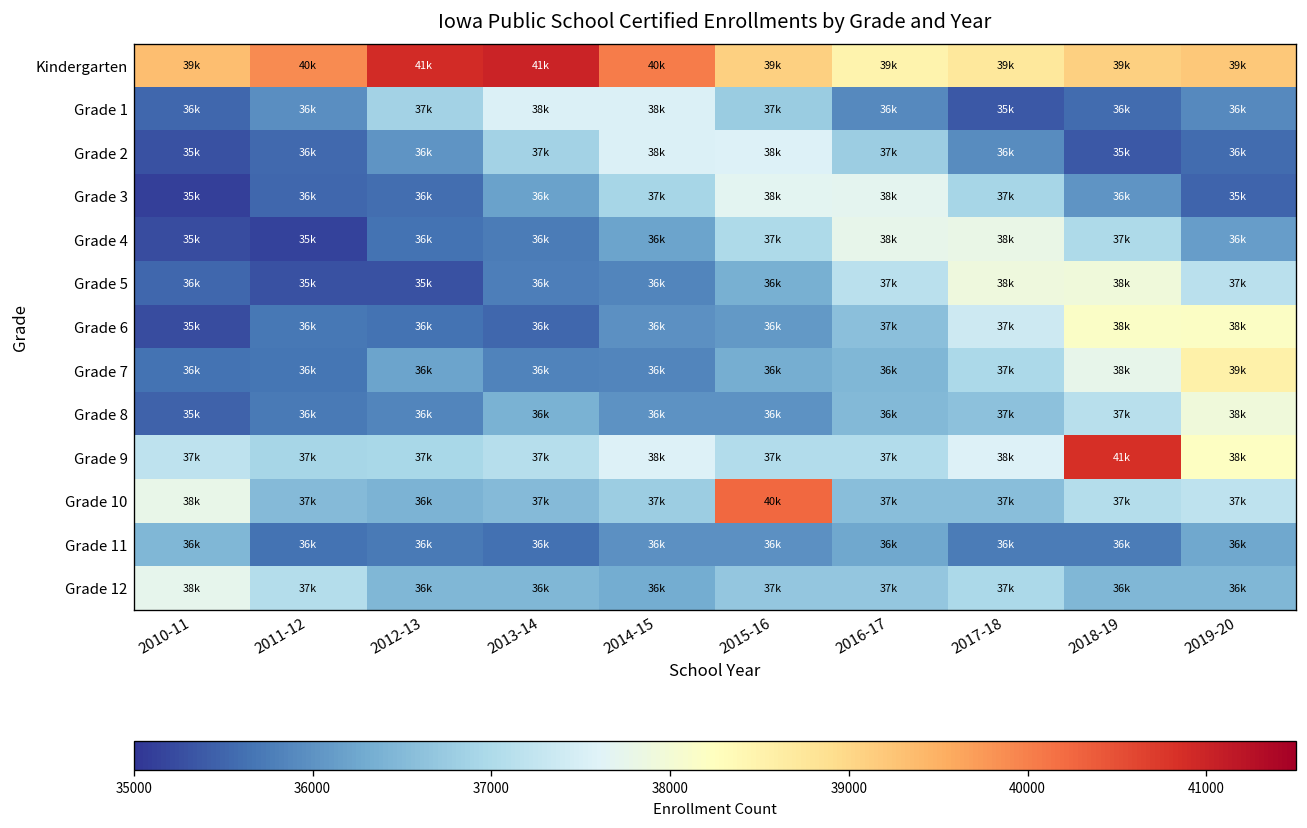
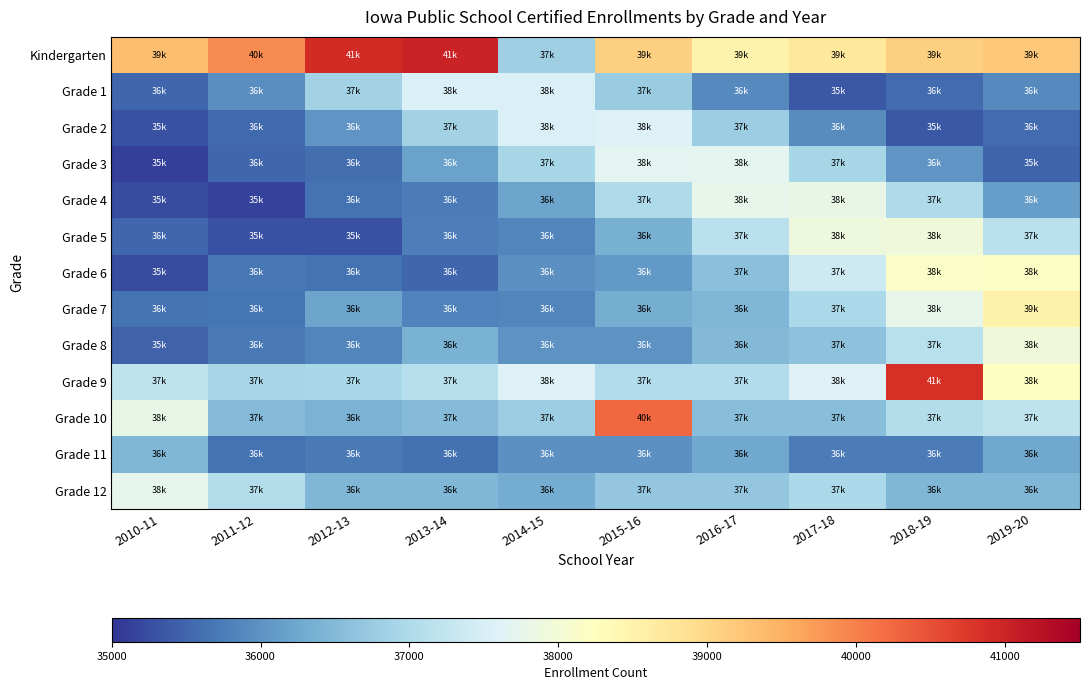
Kindergarten, 2014-15: 40k -> 37k
